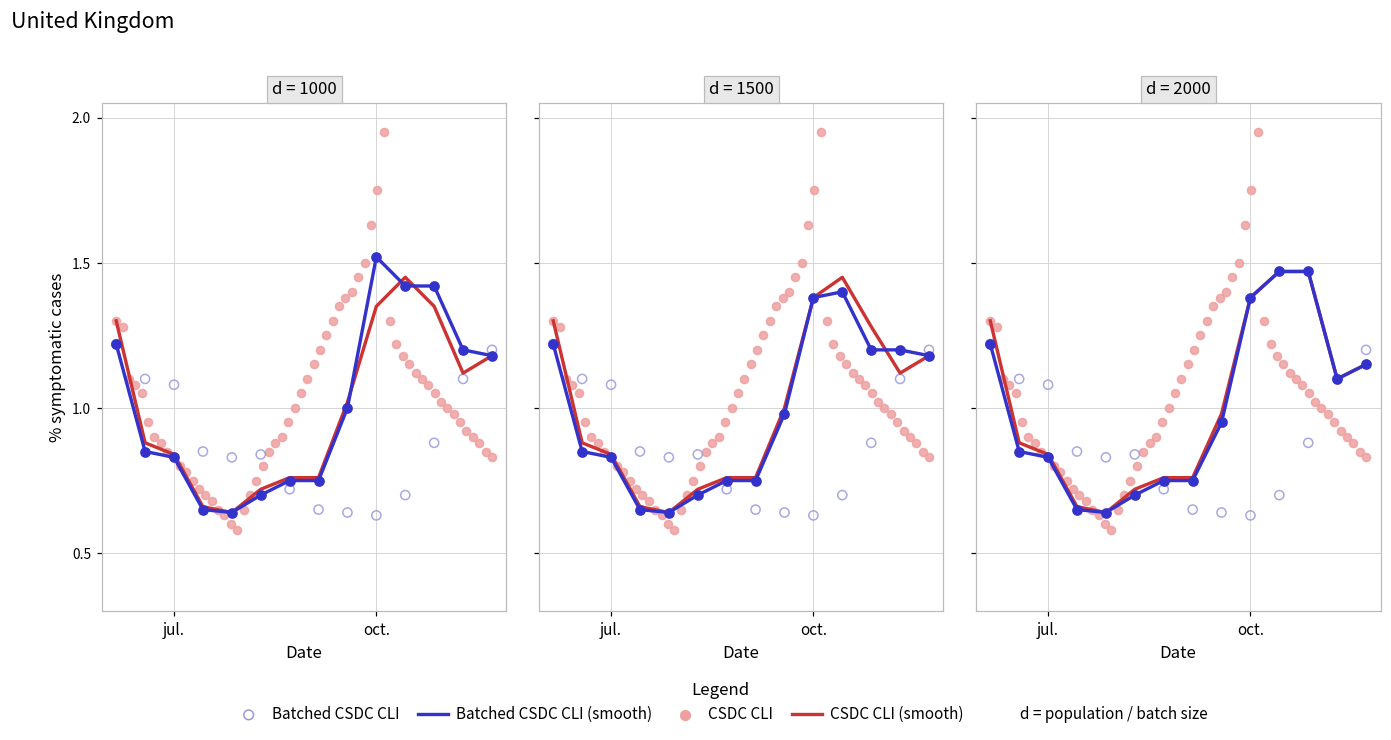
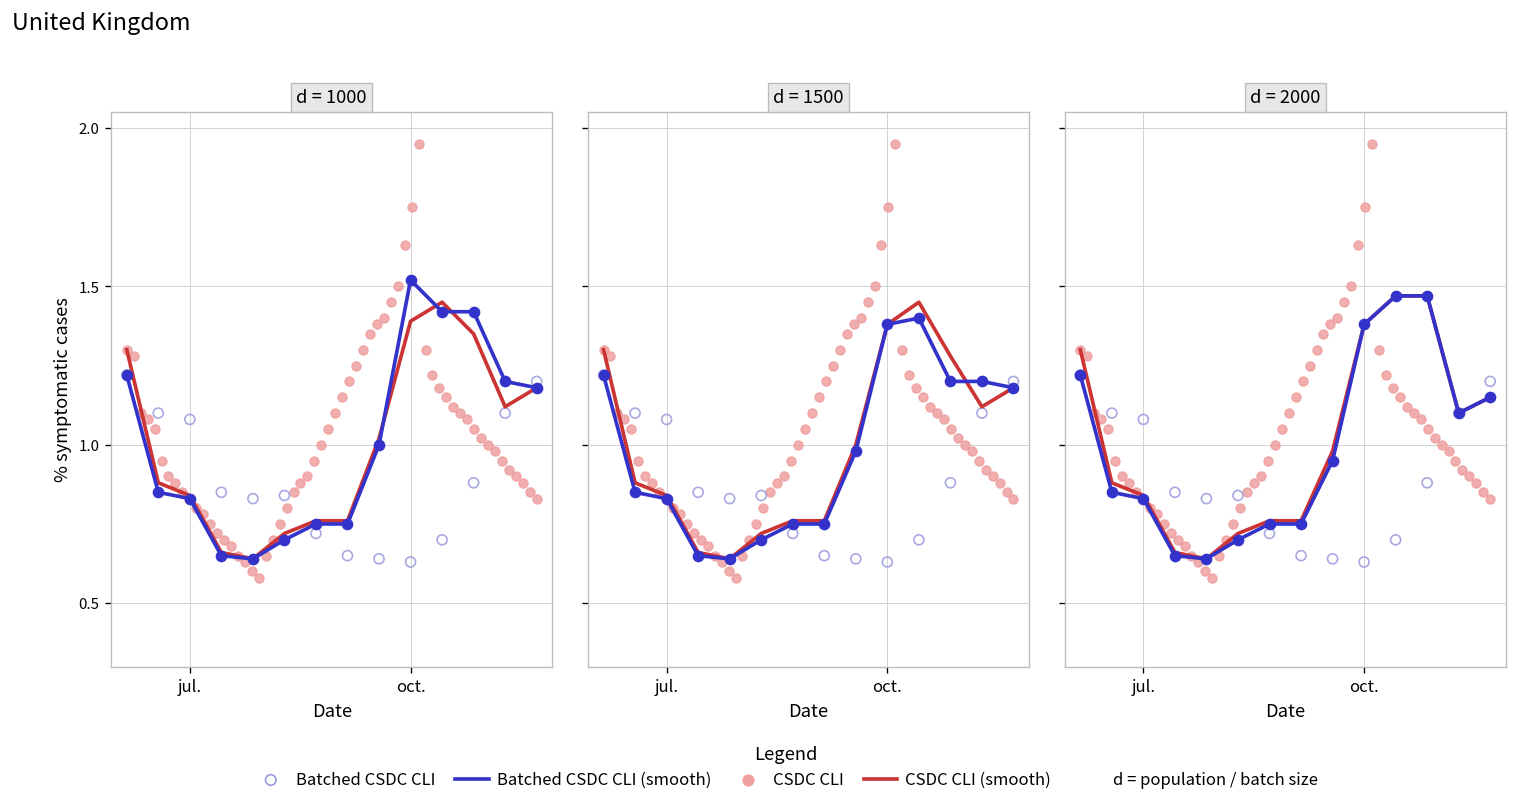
d = 1000, CSDC CLI (smooth), oct.: 1.35 -> 1.39
